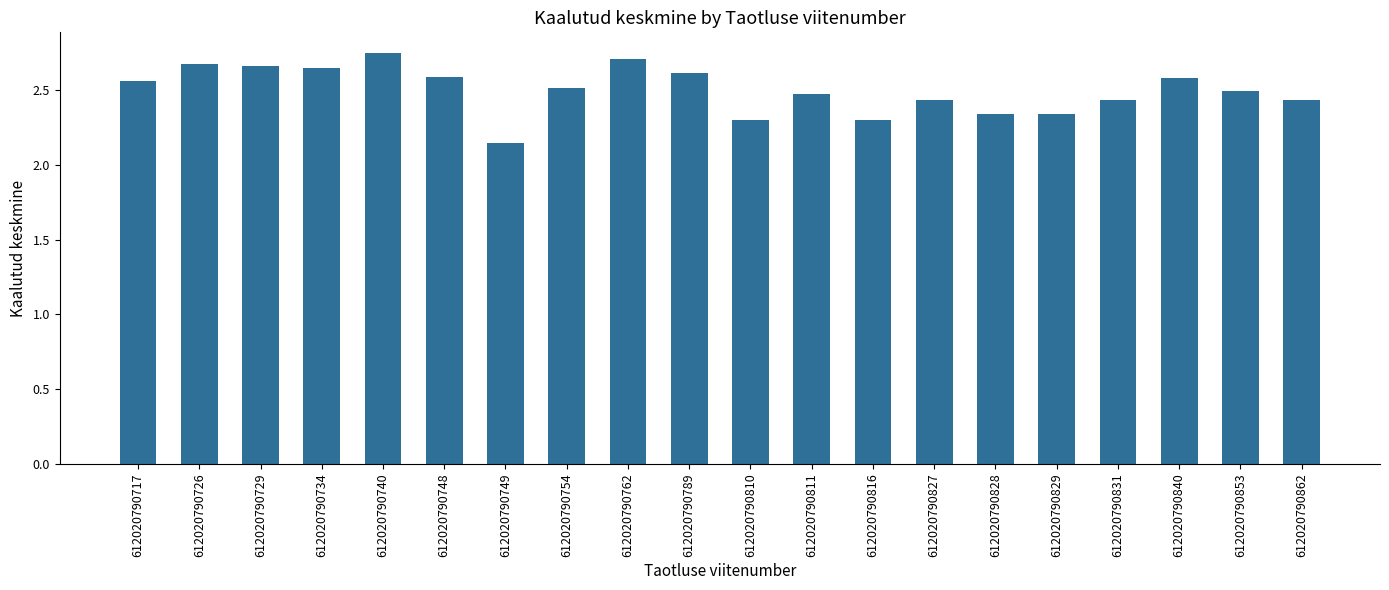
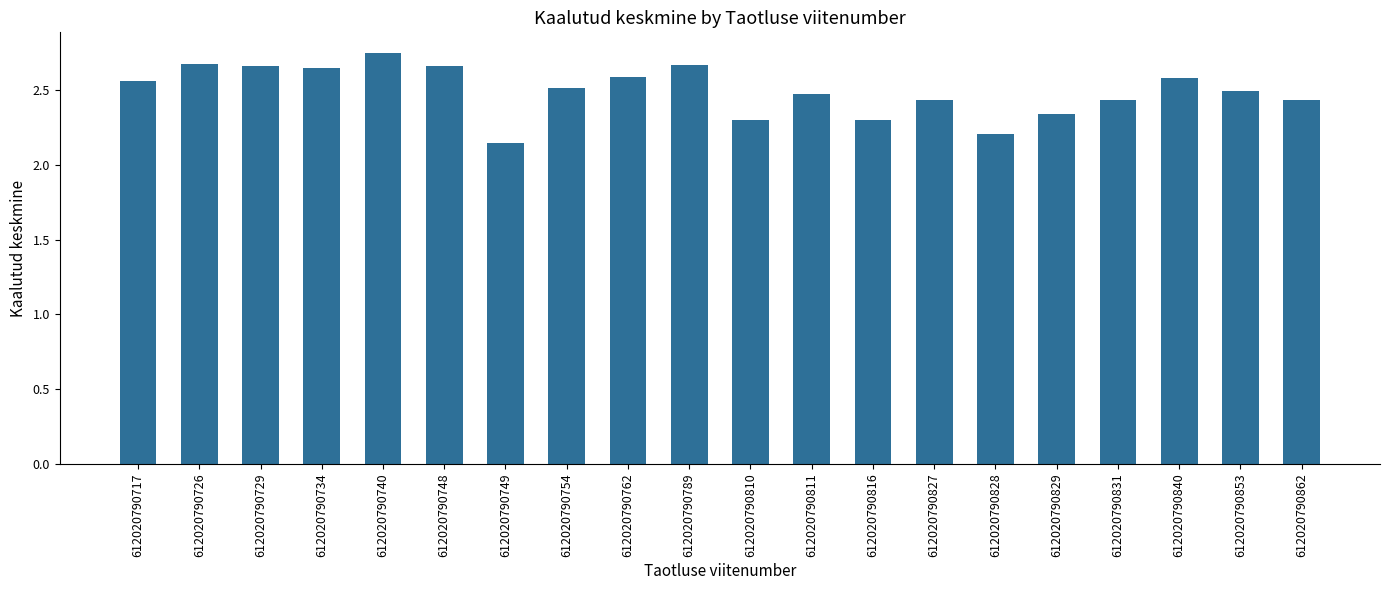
612020790748: 2.59 -> 2.66
612020790762: 2.71 -> 2.59
612020790789: 2.61 -> 2.67
612020790828: 2.34 -> 2.21
